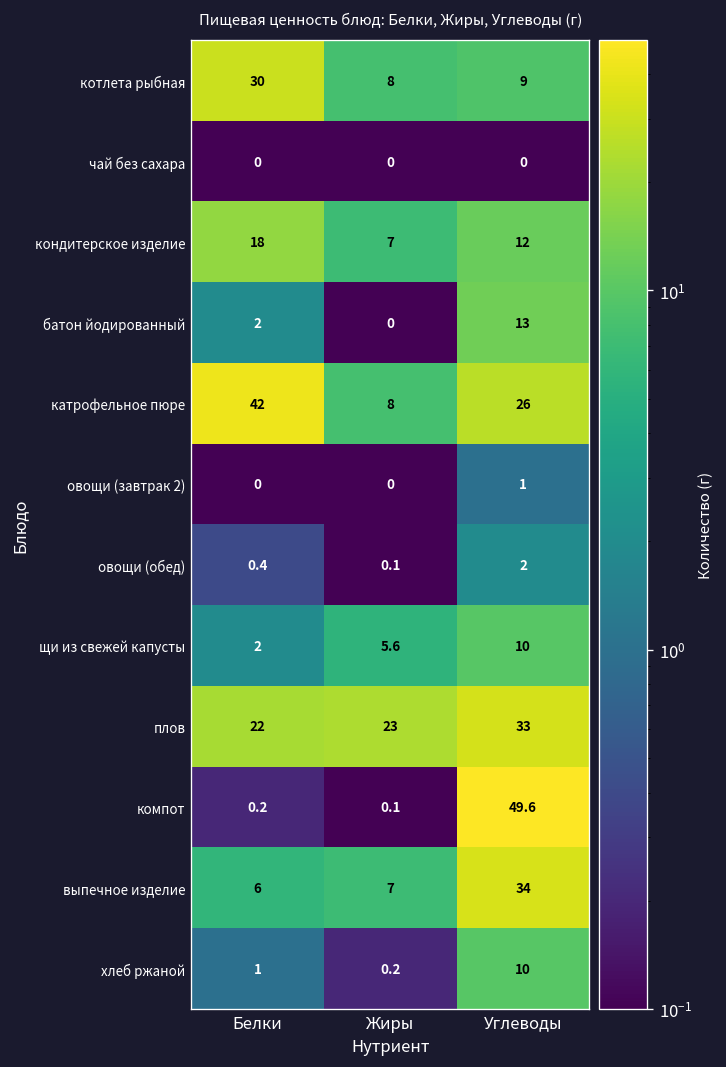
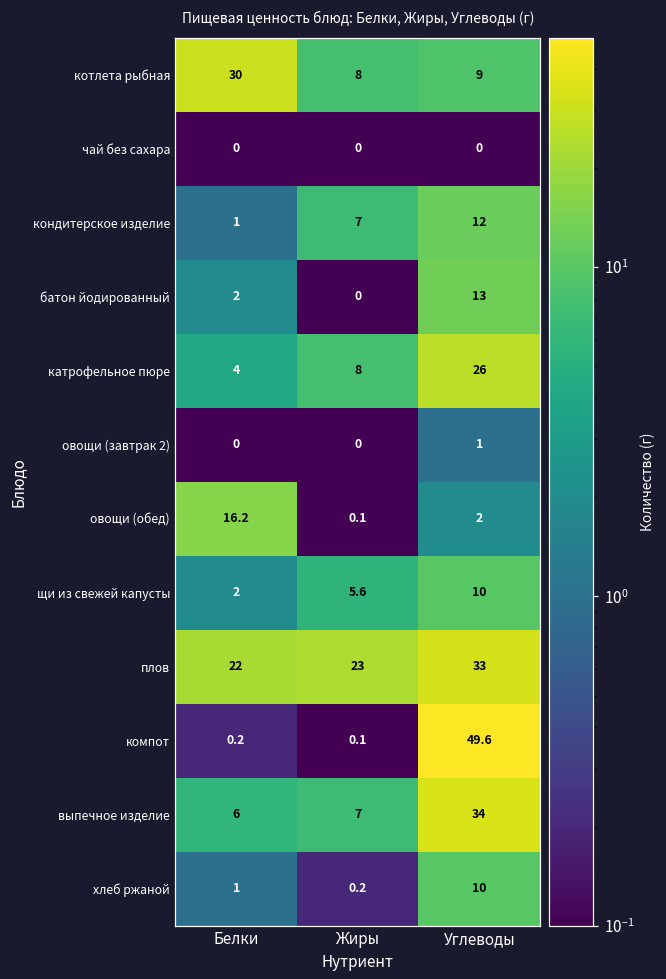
кондитерское изделие, Белки: 18 -> 1
катрофельное пюре, Белки: 42 -> 4
овощи (обед), Белки: 0.4 -> 16.2
